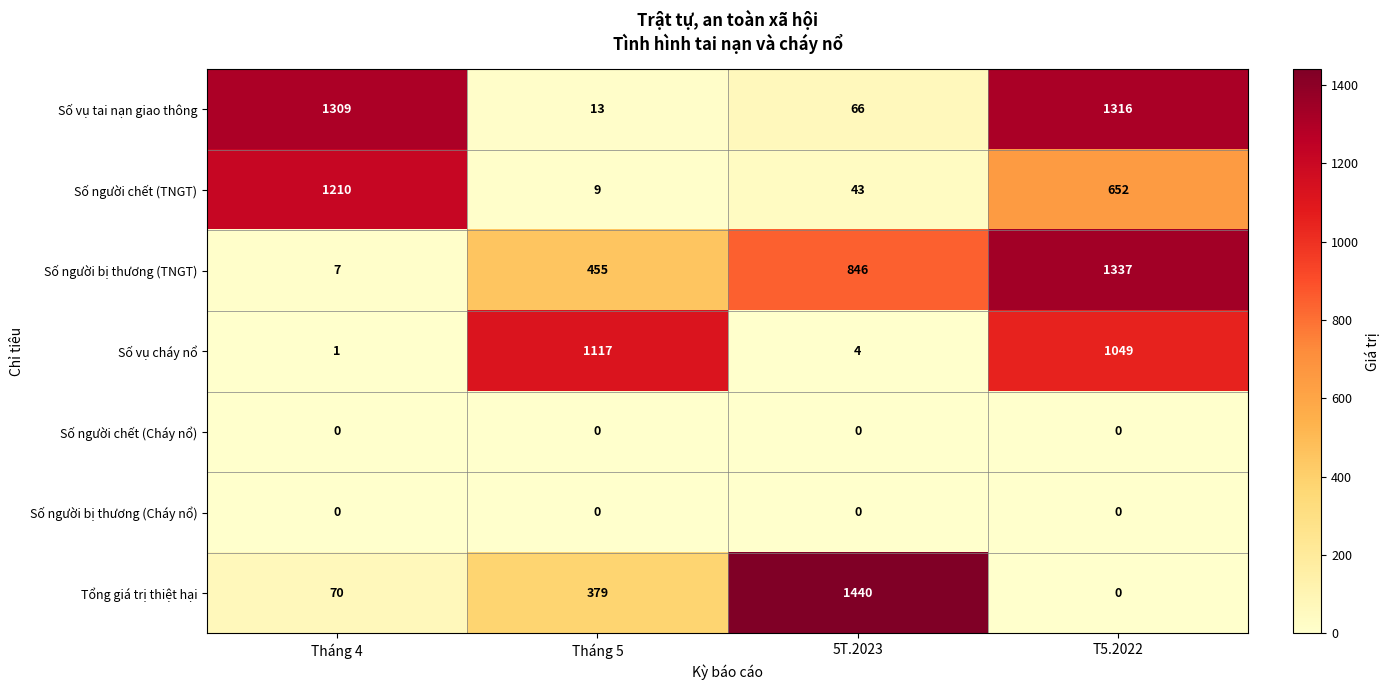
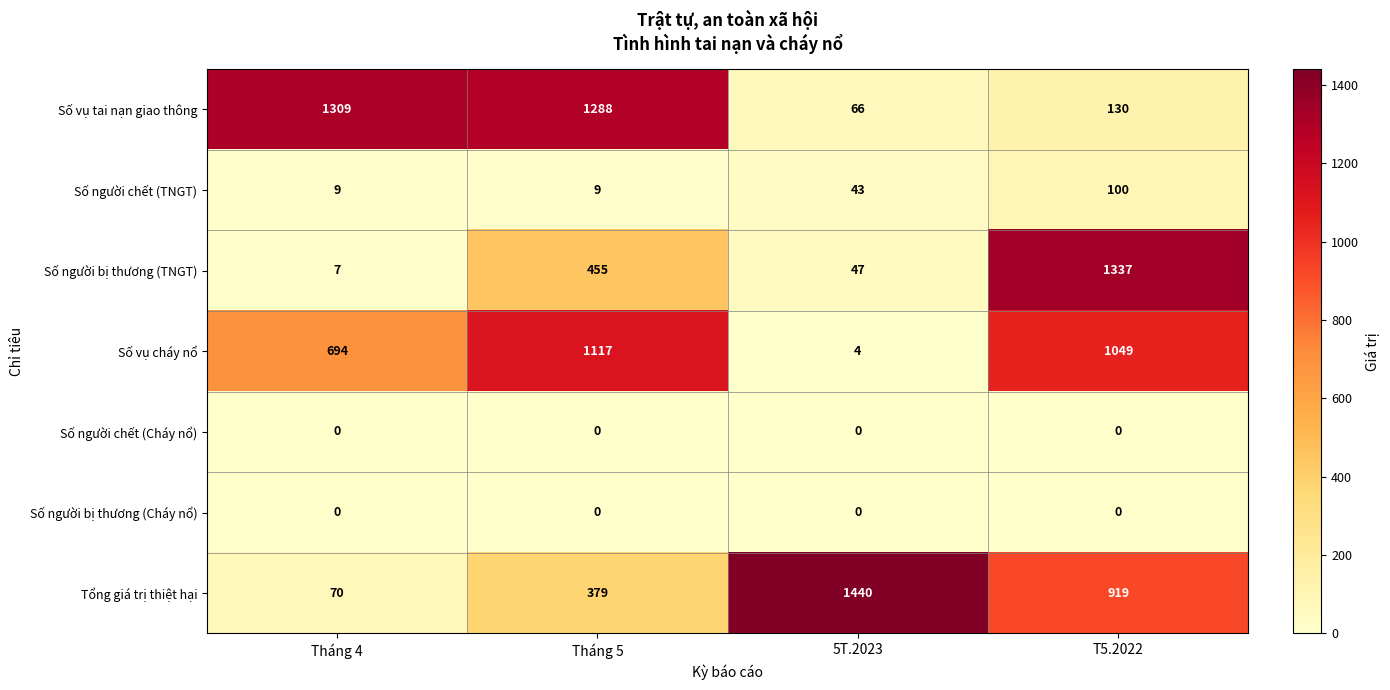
Số vụ tai nạn giao thông, Tháng 5: 13 -> 1288
Số vụ tai nạn giao thông, T5.2022: 1316 -> 130
Số người chết (TNGT), Tháng 4: 1210 -> 9
Số người chết (TNGT), T5.2022: 652 -> 100
Số người bị thương (TNGT), 5T.2023: 846 -> 47
Số vụ cháy nổ, Tháng 4: 1 -> 694
Tổng giá trị thiệt hại, T5.2022: 0 -> 919
